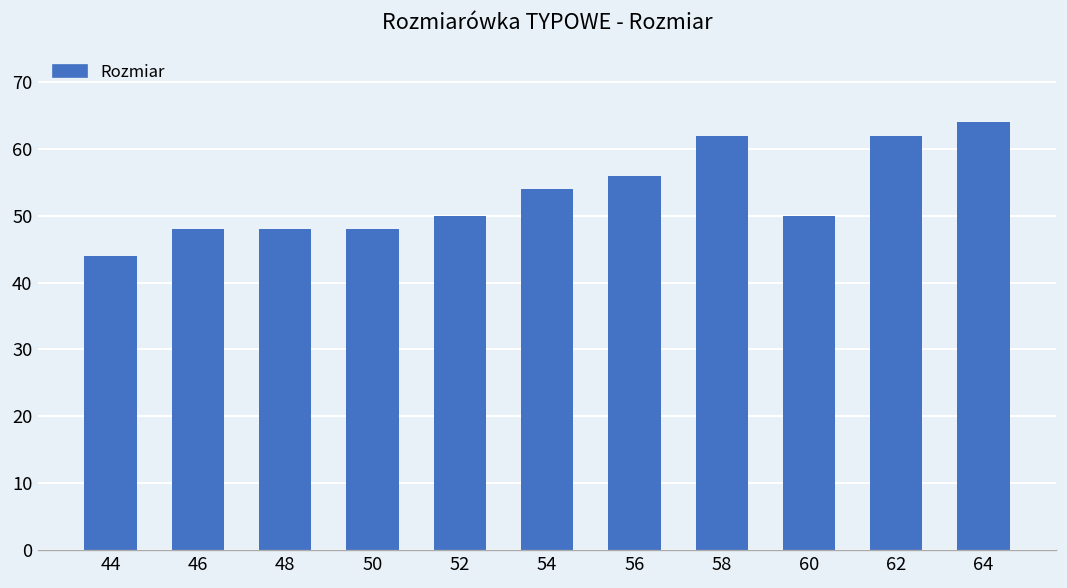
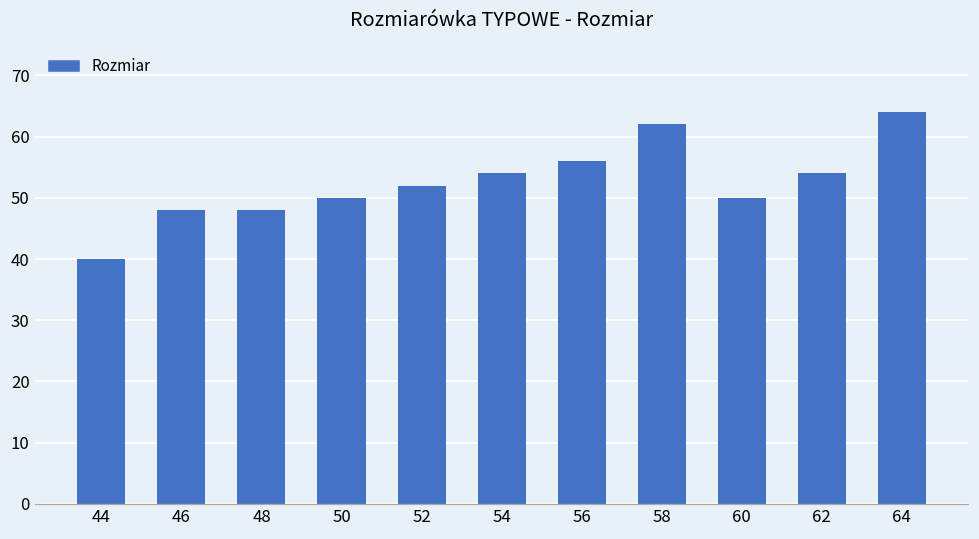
44: 44 -> 40
50: 48 -> 50
52: 50 -> 52
62: 62 -> 54
